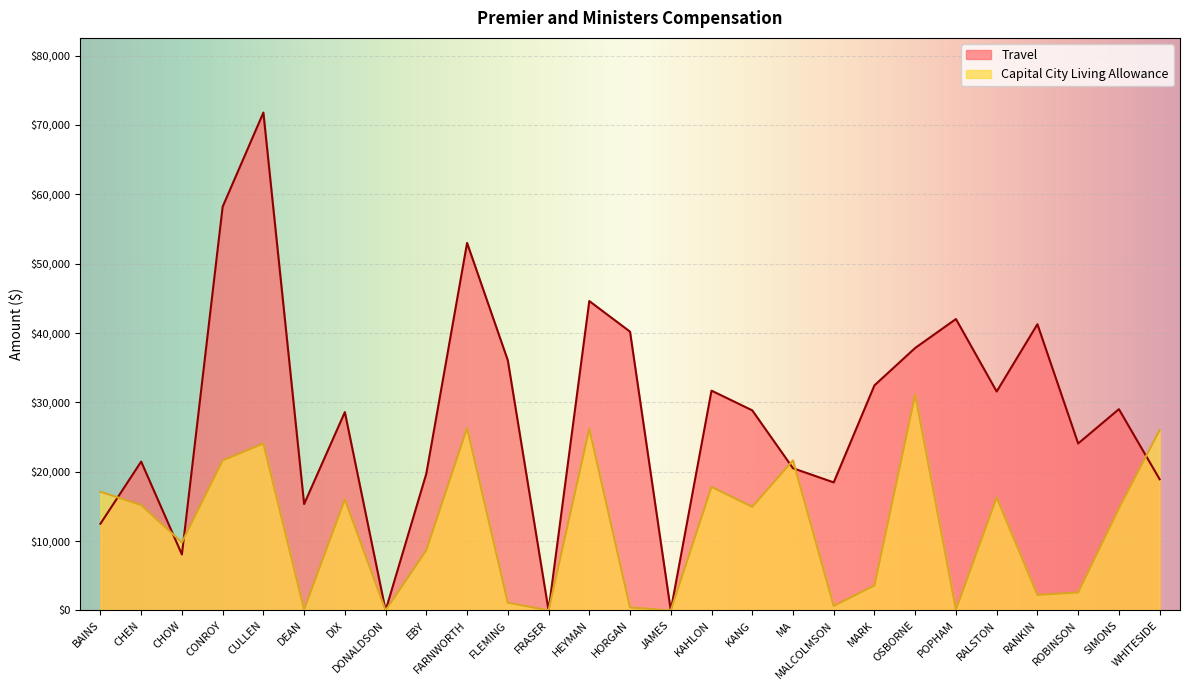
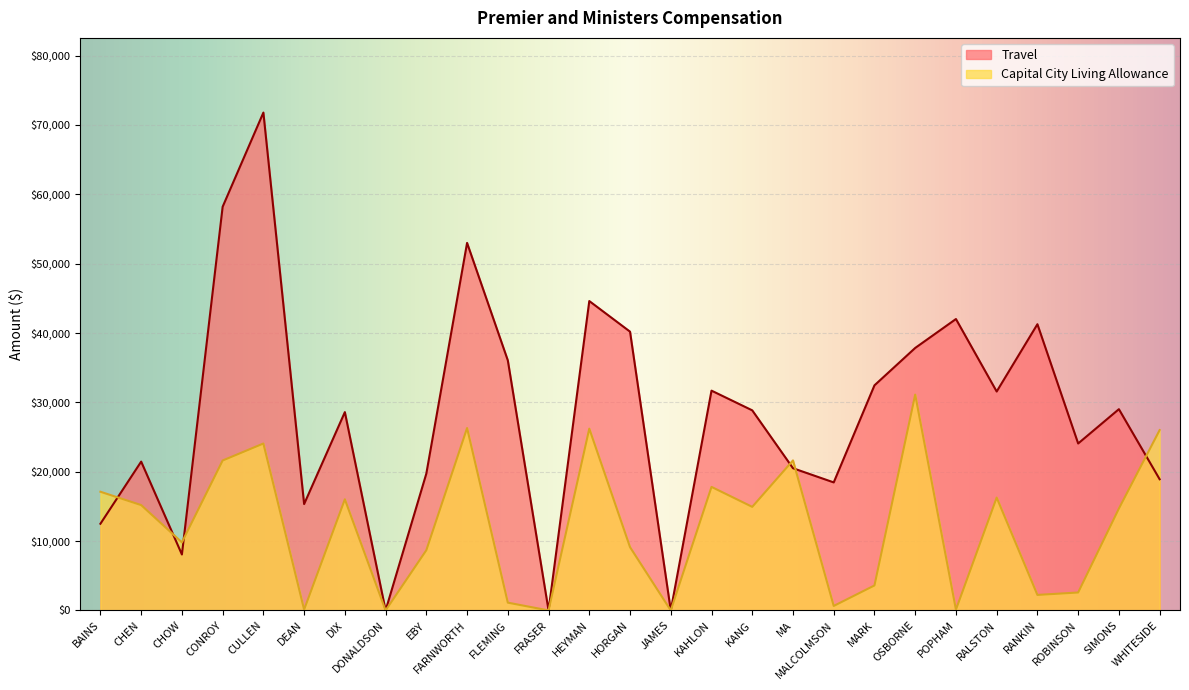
Capital City Living Allowance, HORGAN: $0 -> $9,000
